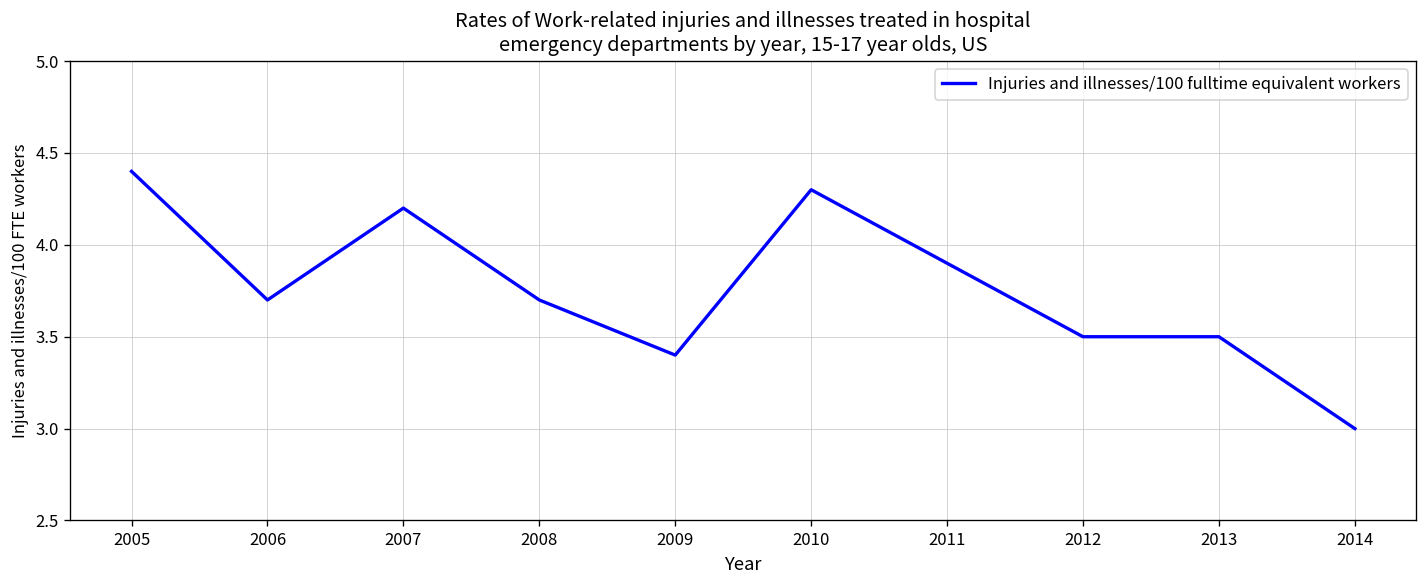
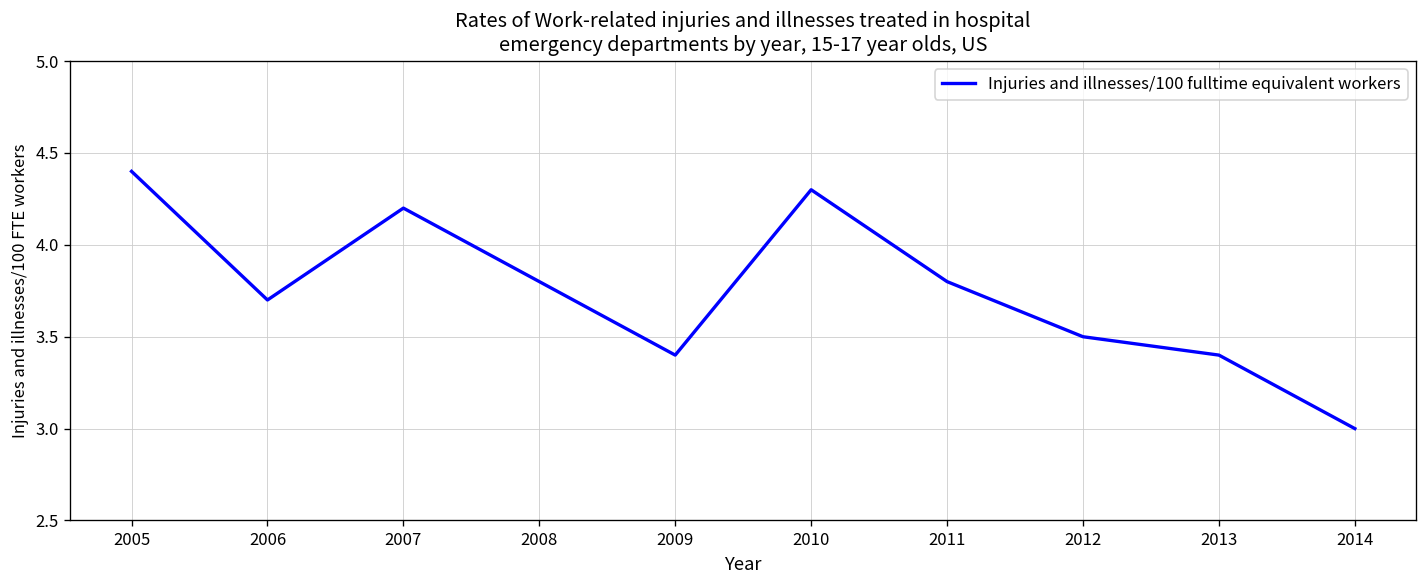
2008: 3.7 -> 3.8
2011: 3.9 -> 3.8
2013: 3.5 -> 3.4
